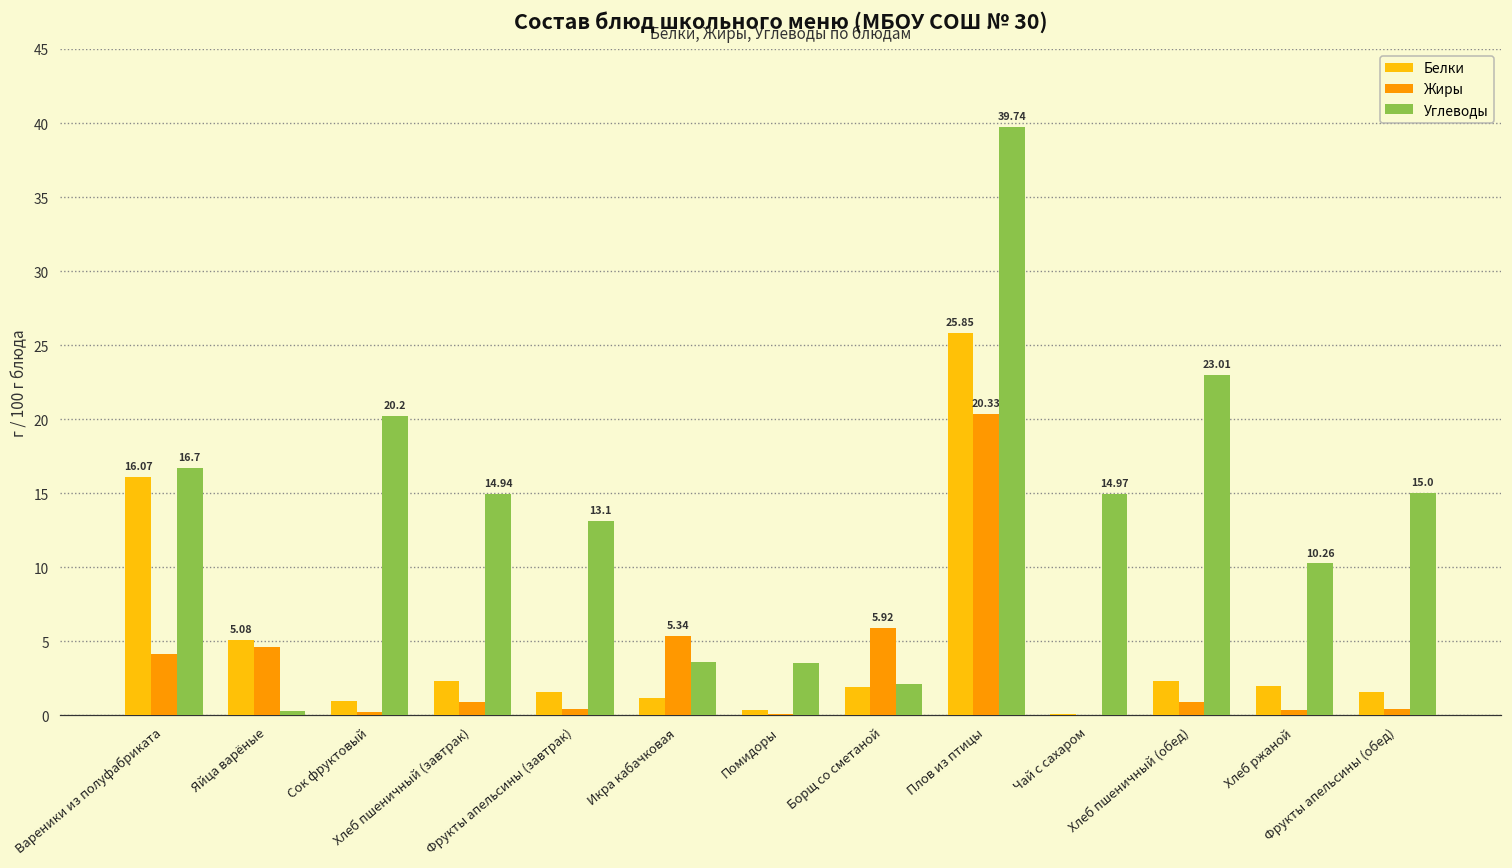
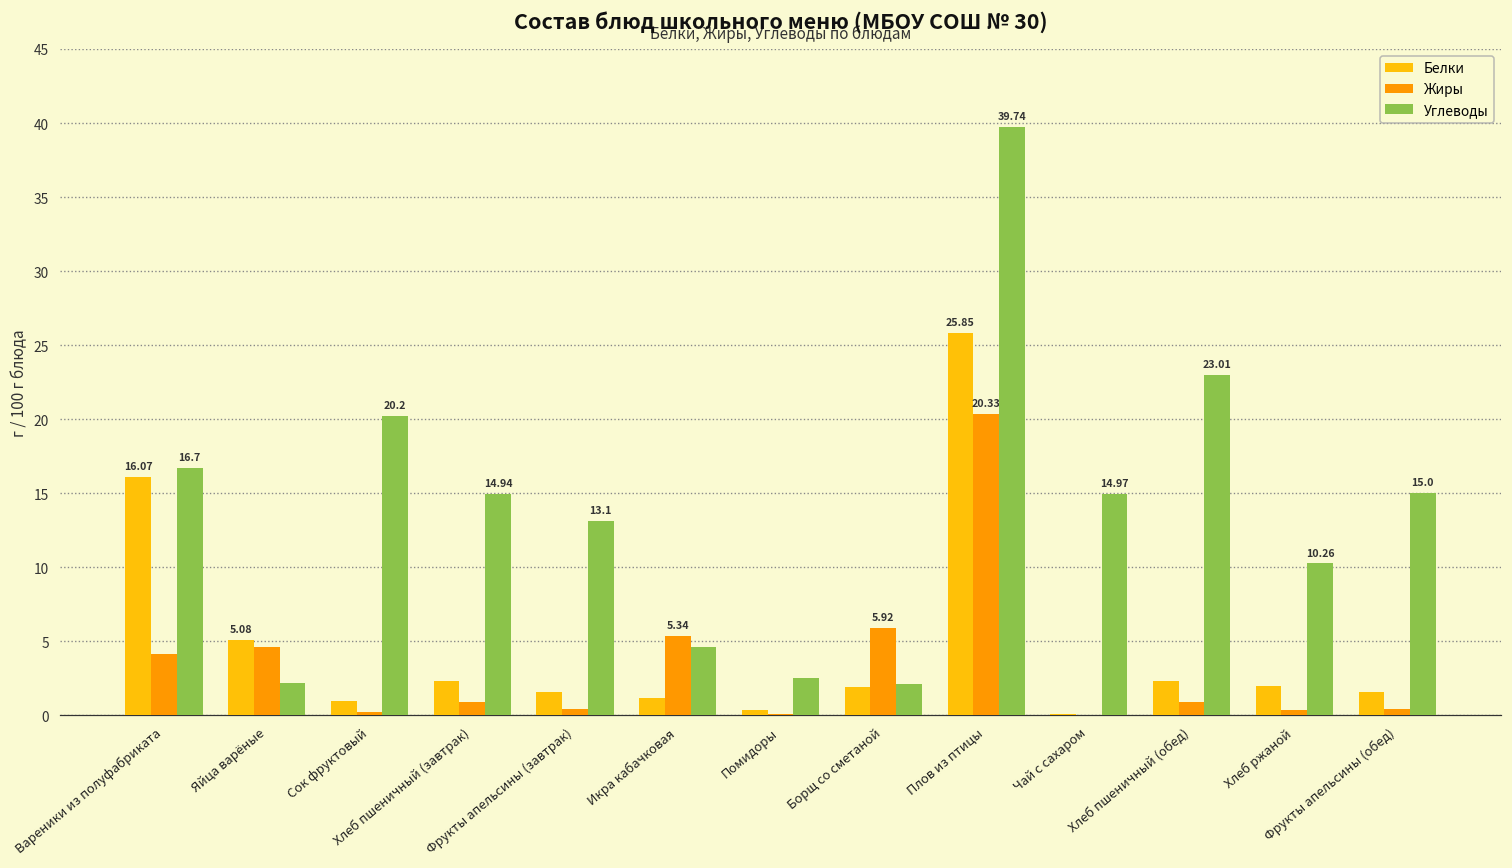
Углеводы, Яйца варёные: 0.3 -> 2.2
Углеводы, Икра кабачковая: 3.6 -> 4.6
Углеводы, Помидоры: 3.5 -> 2.5
